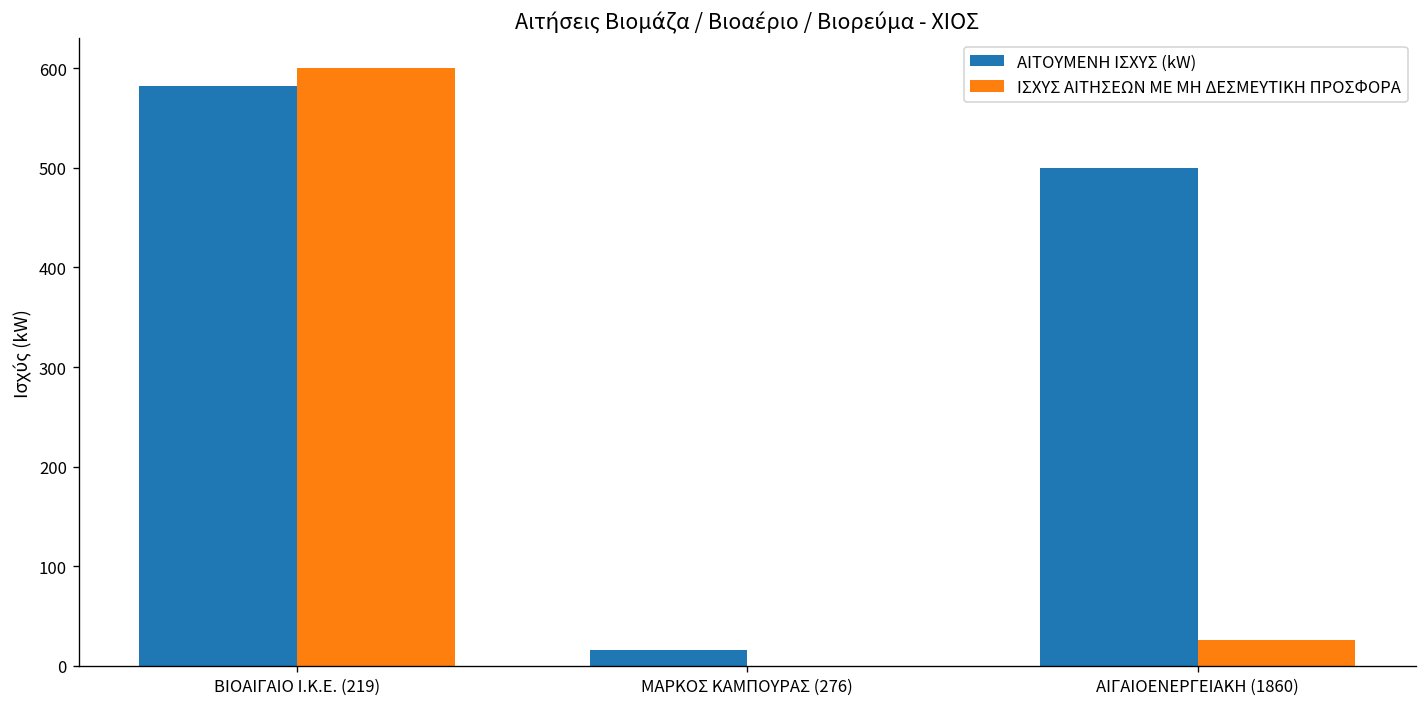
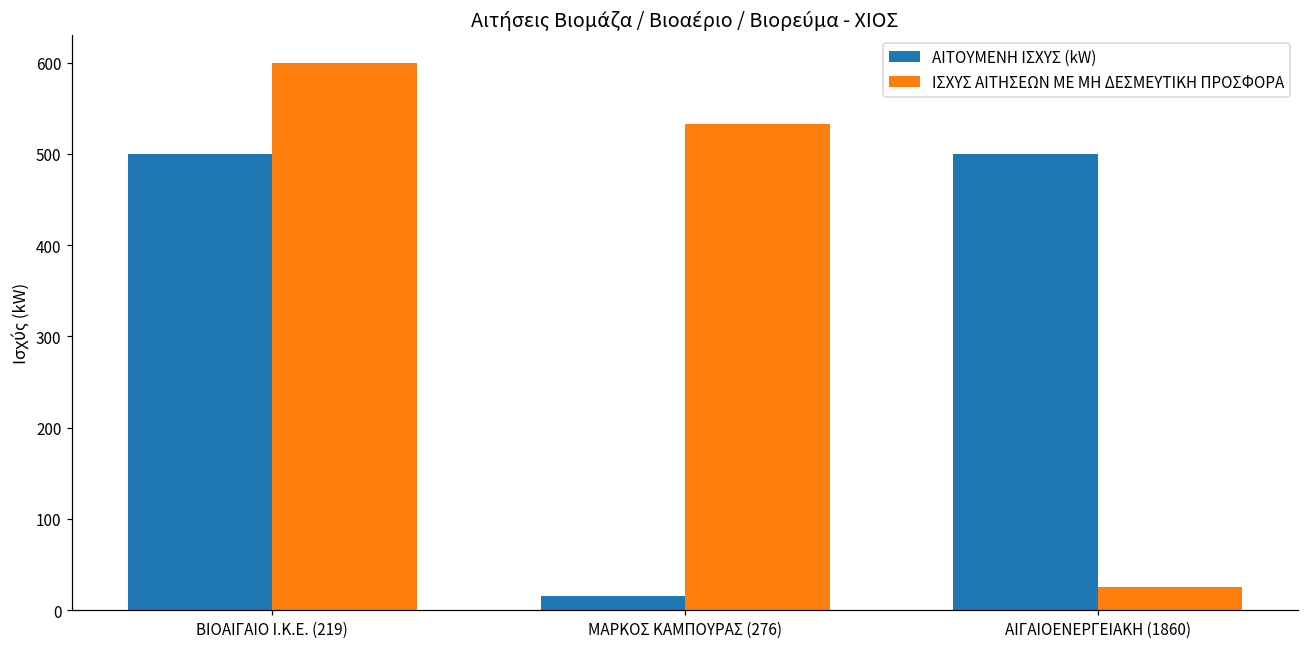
ΑΙΤΟΥΜΕΝΗ ΙΣΧΥΣ (kW), ΒΙΟΑΙΓΑΙΟ Ι.Κ.Ε. (219): 580 -> 500
ΙΣΧΥΣ ΑΙΤΗΣΕΩΝ ΜΕ ΜΗ ΔΕΣΜΕΥΤΙΚΗ ΠΡΟΣΦΟΡΑ, ΜΑΡΚΟΣ ΚΑΜΠΟΥΡΑΣ (276): 0 -> 530
